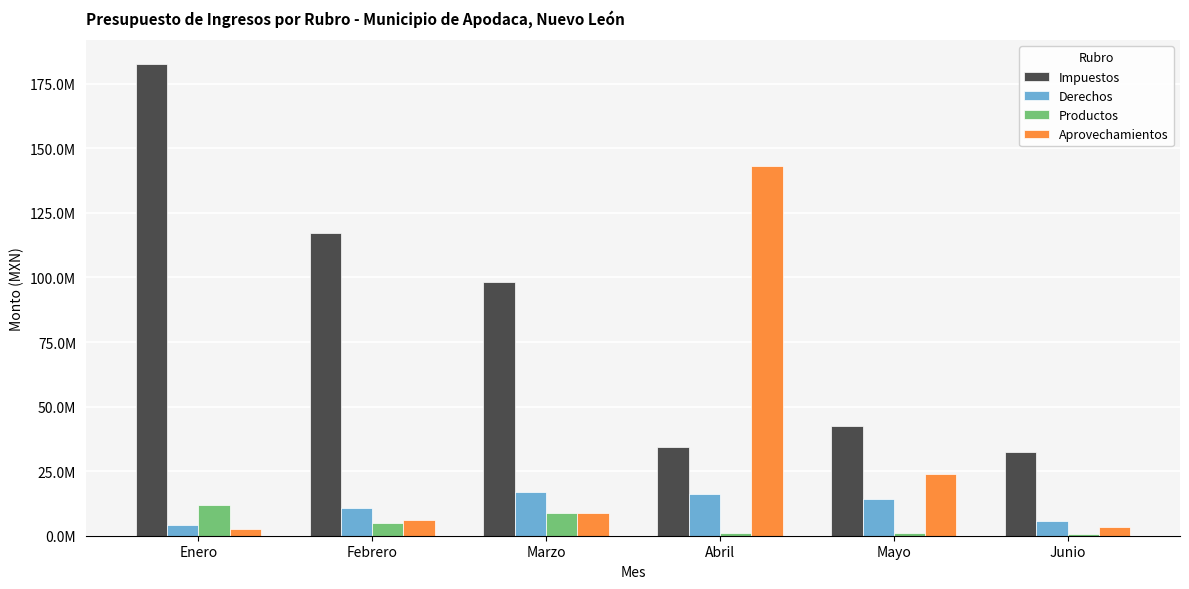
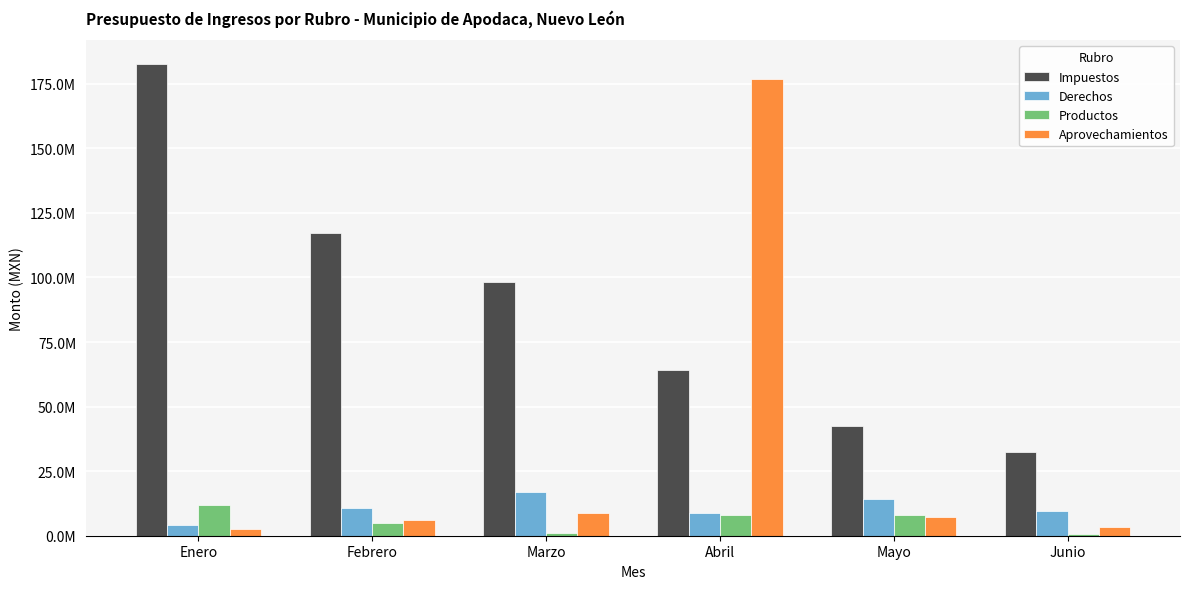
Productos, Marzo: 9000000 -> 1000000
Impuestos, Abril: 34000000 -> 64000000
Derechos, Abril: 16000000 -> 9000000
Productos, Abril: 1000000 -> 8000000
Aprovechamientos, Abril: 143000000 -> 177000000
Productos, Mayo: 1000000 -> 8000000
Aprovechamientos, Mayo: 24000000 -> 7000000
Derechos, Junio: 6000000 -> 10000000
